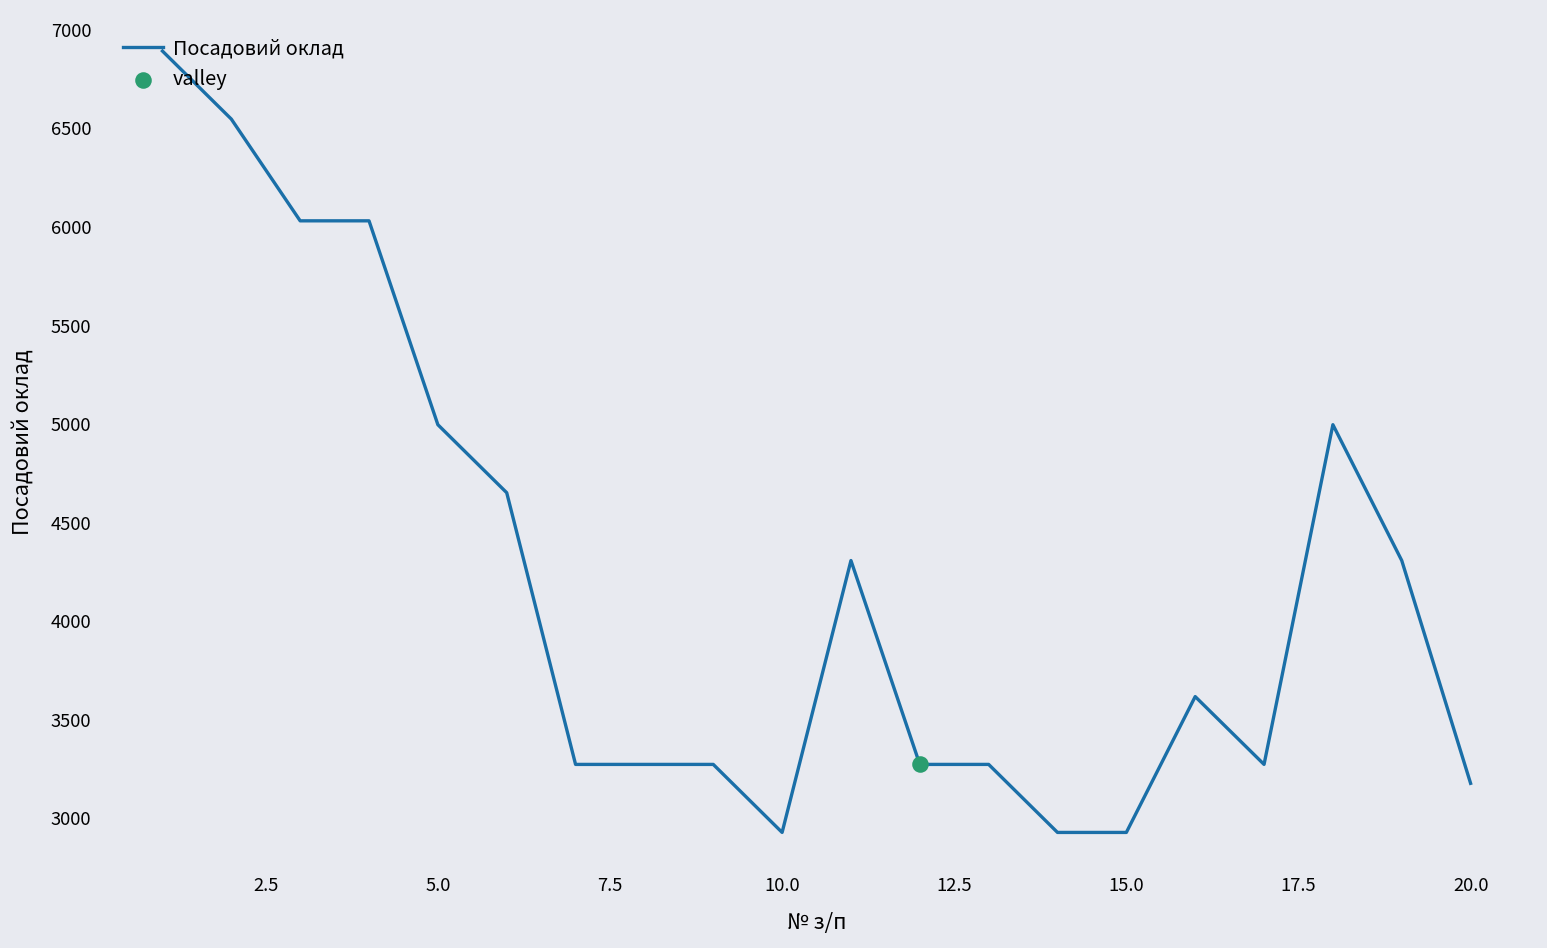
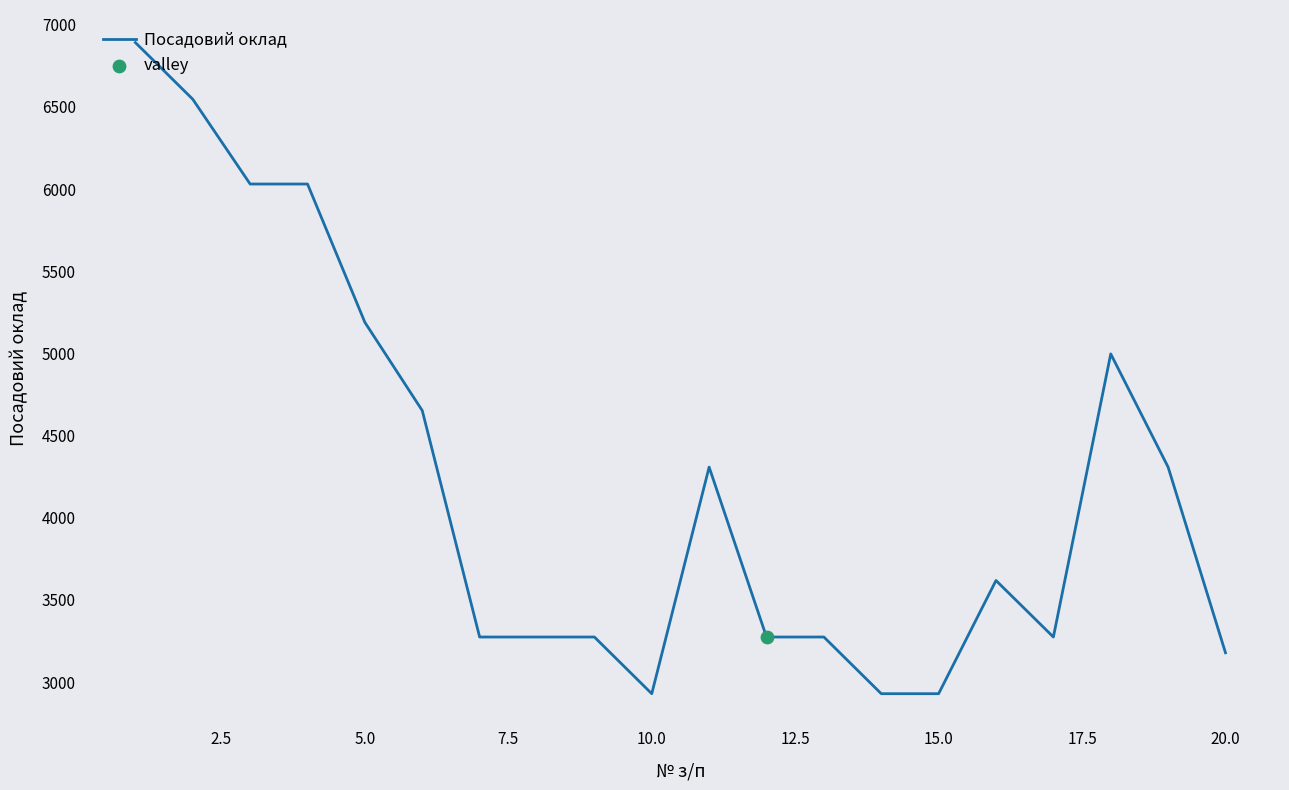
Посадовий оклад, 5.0: 5000 -> 5190
